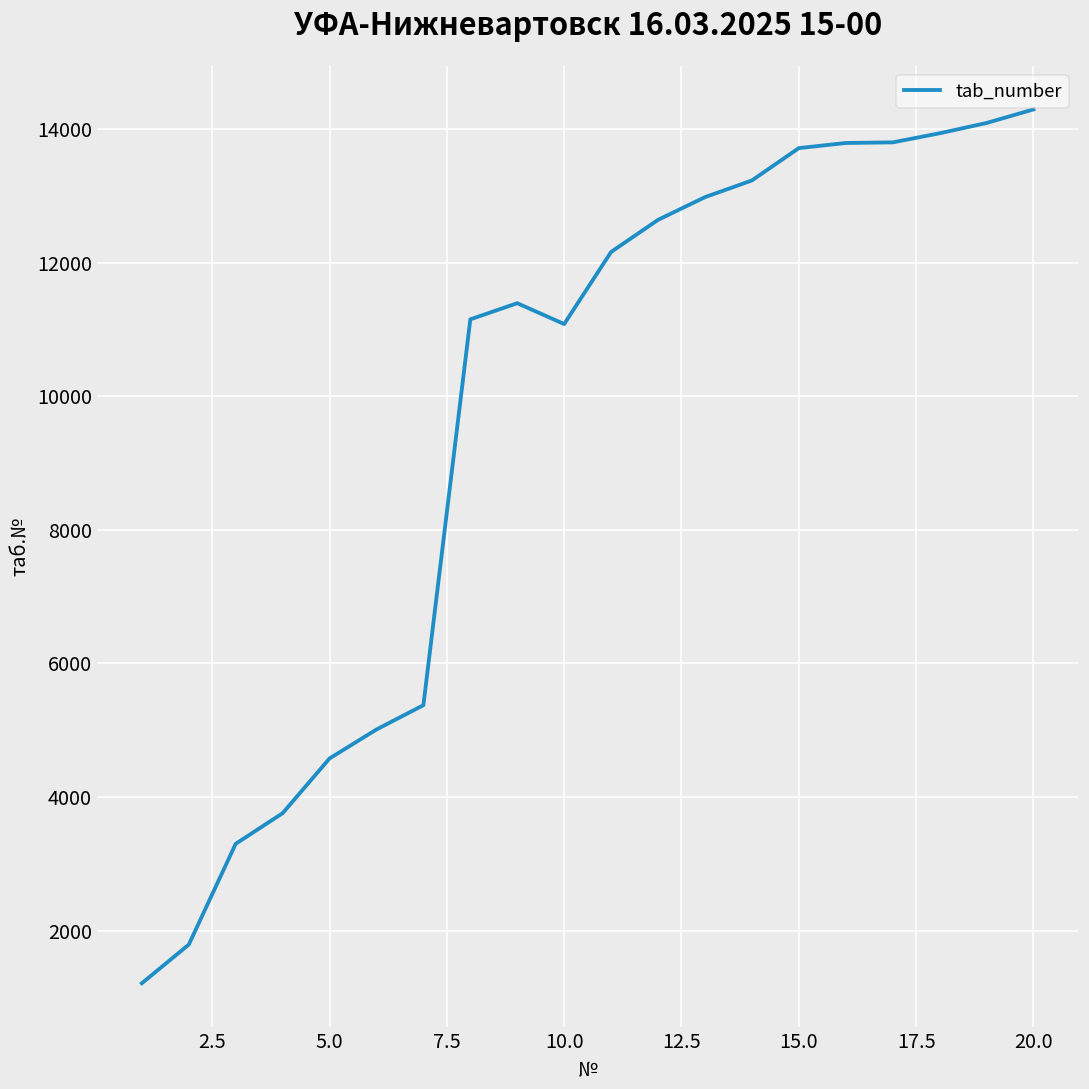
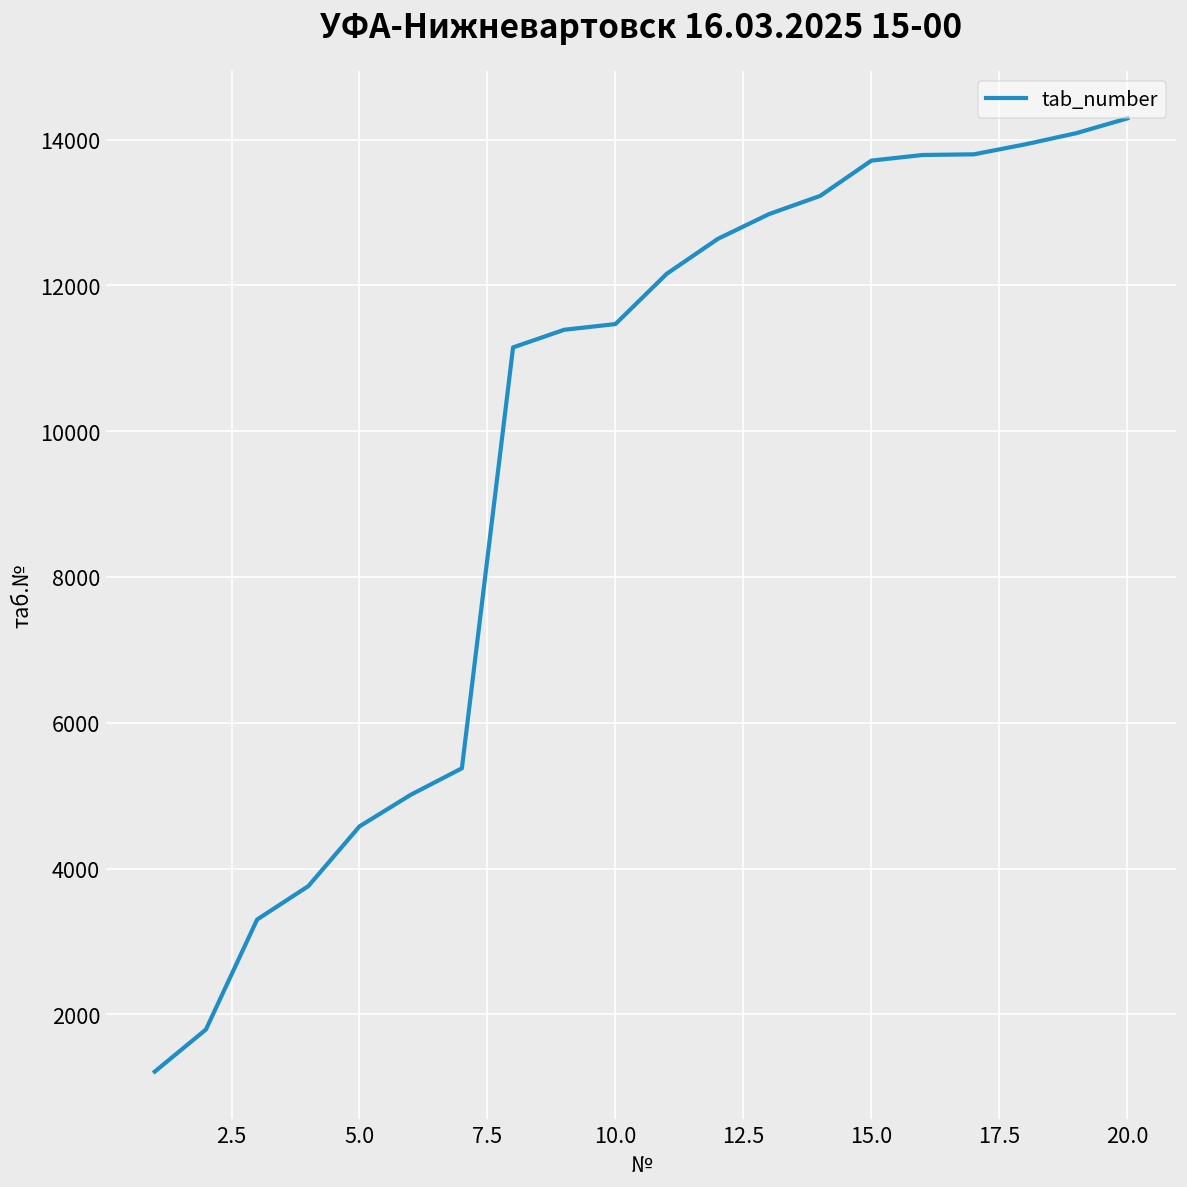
10.0: 11100 -> 11500
